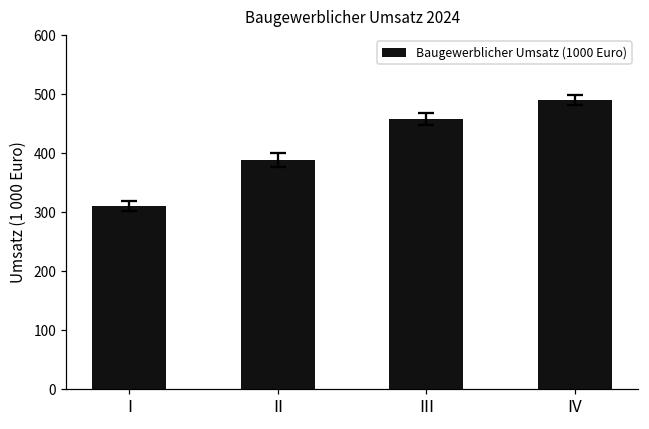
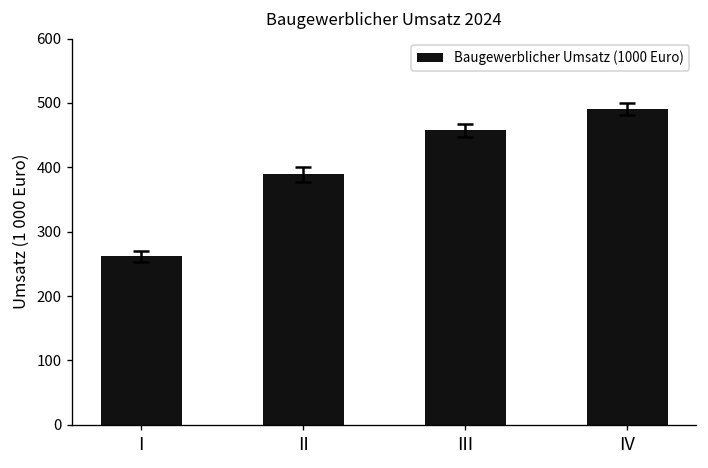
Baugewerblicher Umsatz (1000 Euro), I: 310 -> 260
